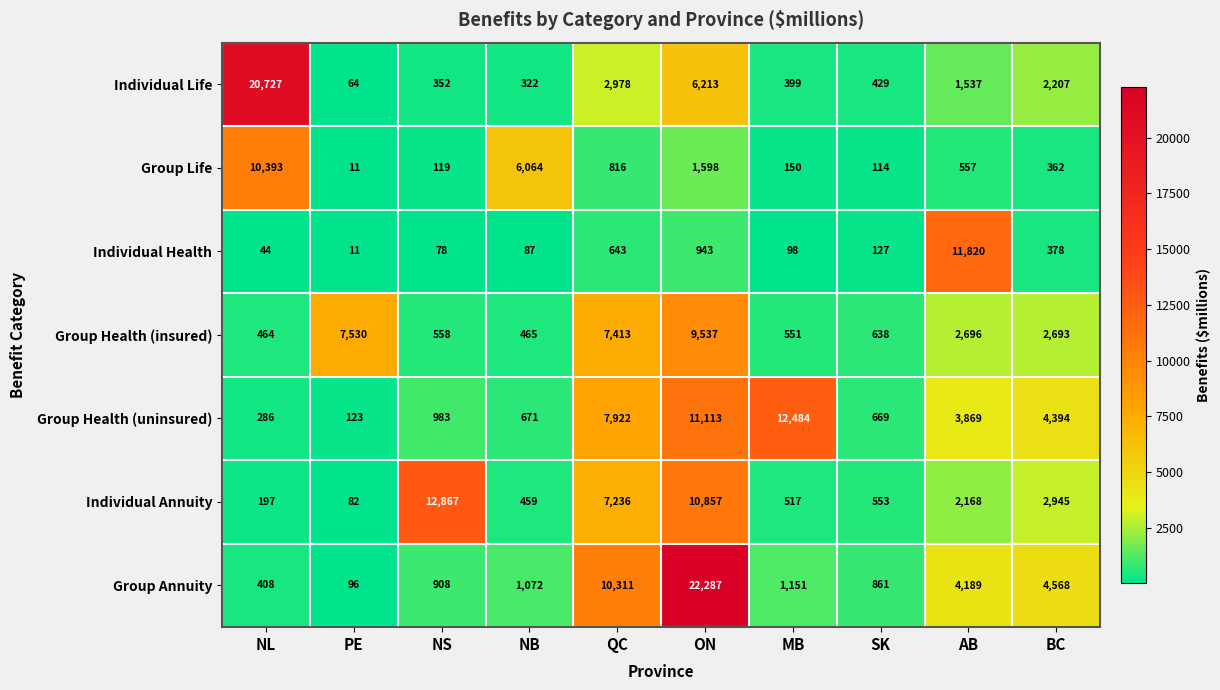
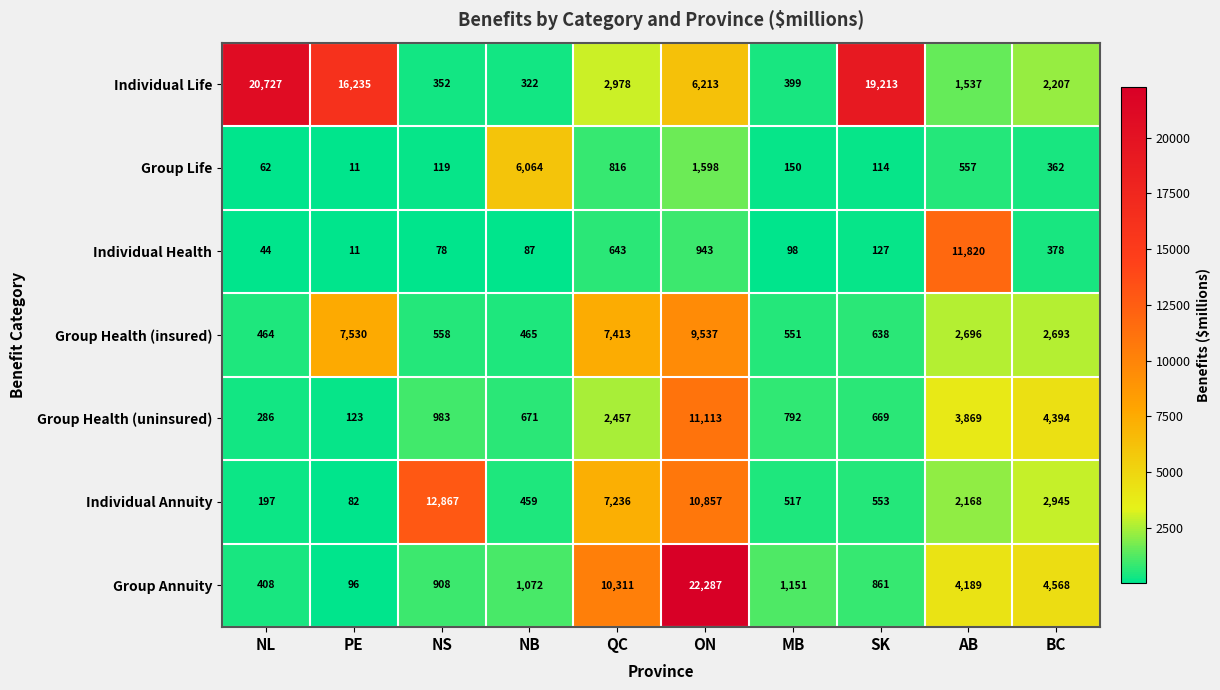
Individual Life, PE: 64 -> 16,235
Individual Life, SK: 429 -> 19,213
Group Life, NL: 10,393 -> 62
Group Health (uninsured), QC: 7,922 -> 2,457
Group Health (uninsured), MB: 12,484 -> 792
